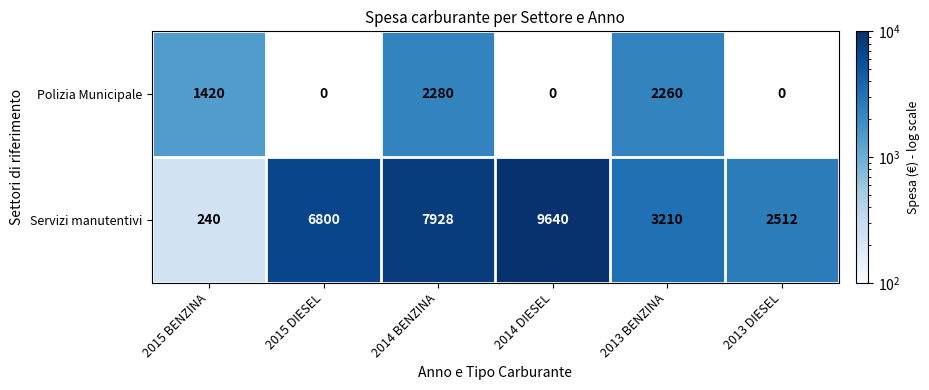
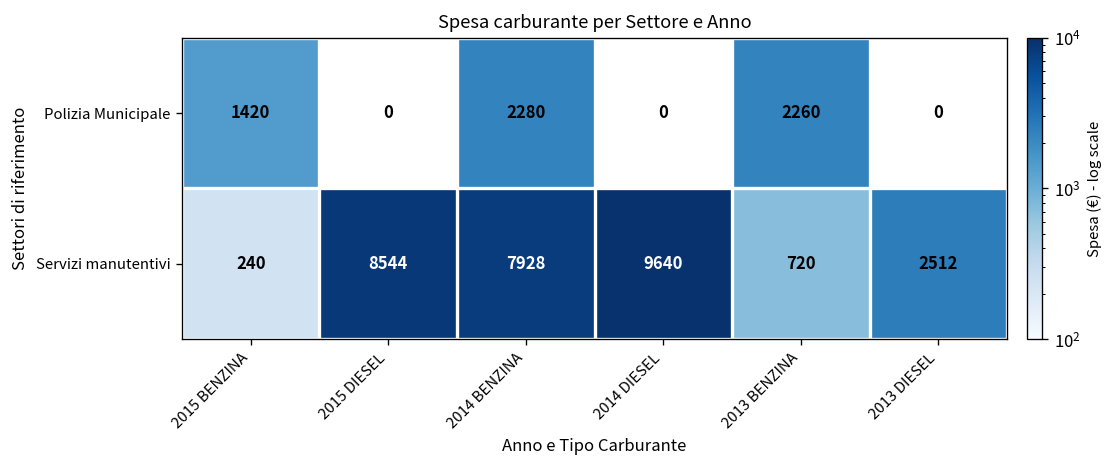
Servizi manutentivi, 2015 DIESEL: 6800 -> 8544
Servizi manutentivi, 2013 BENZINA: 3210 -> 720
